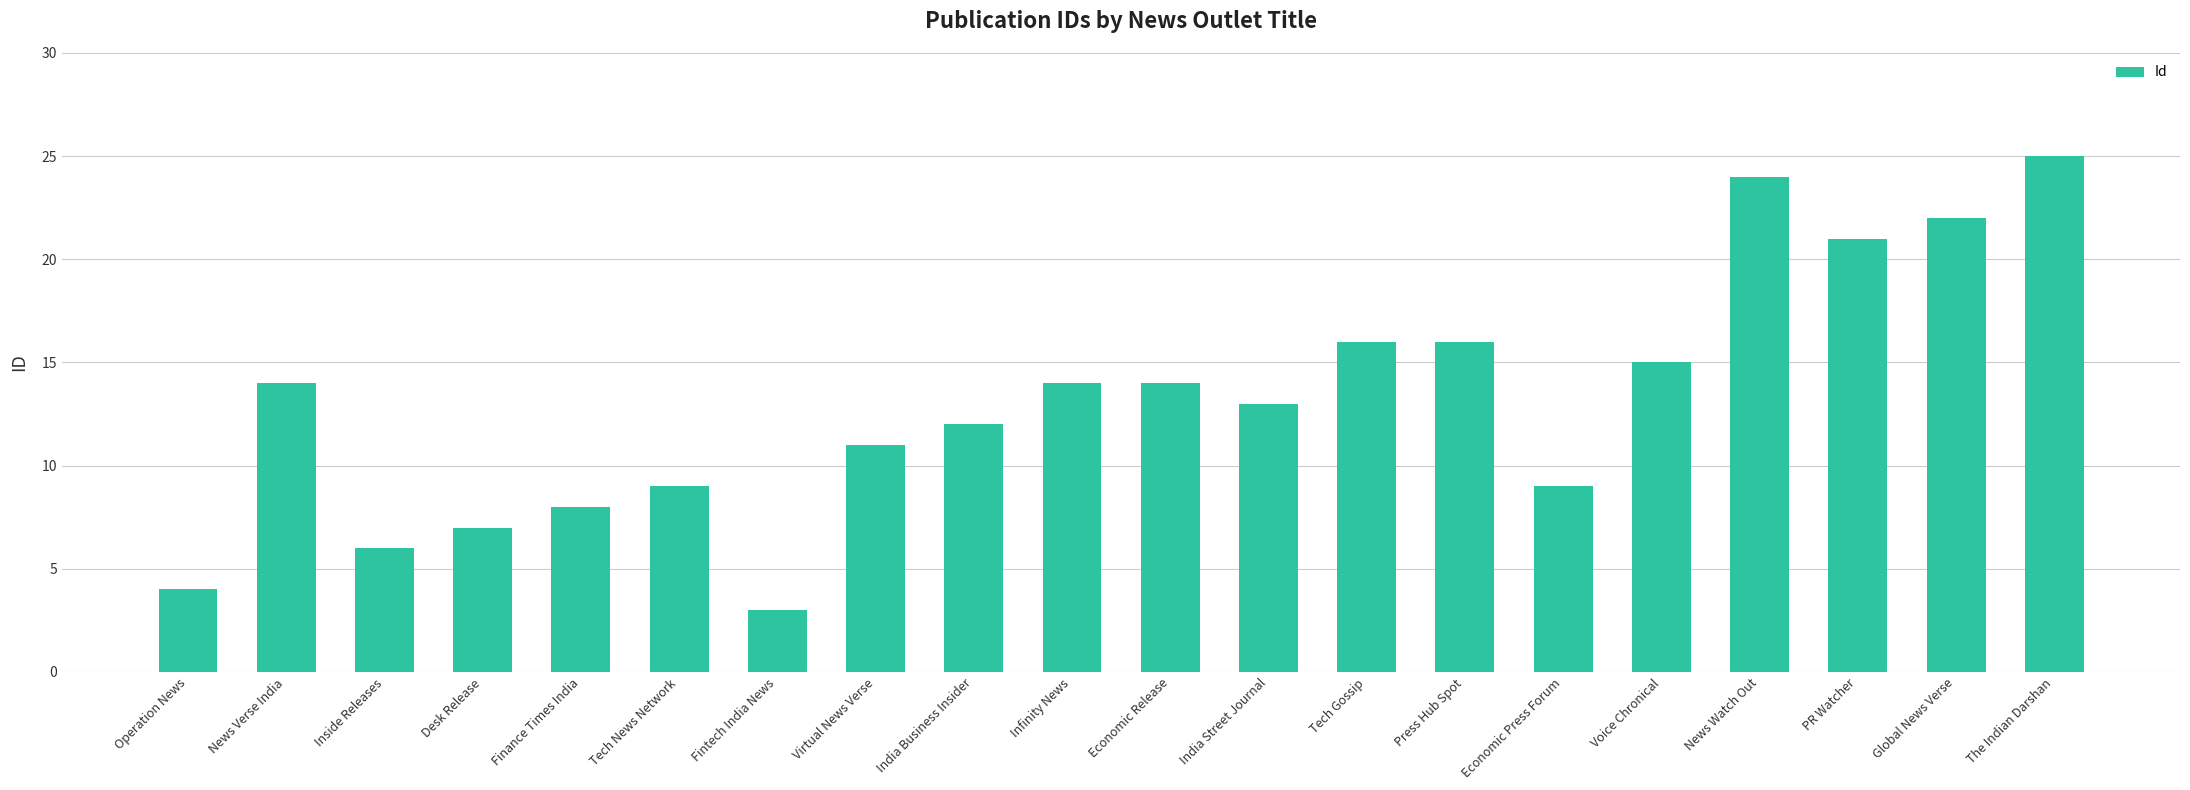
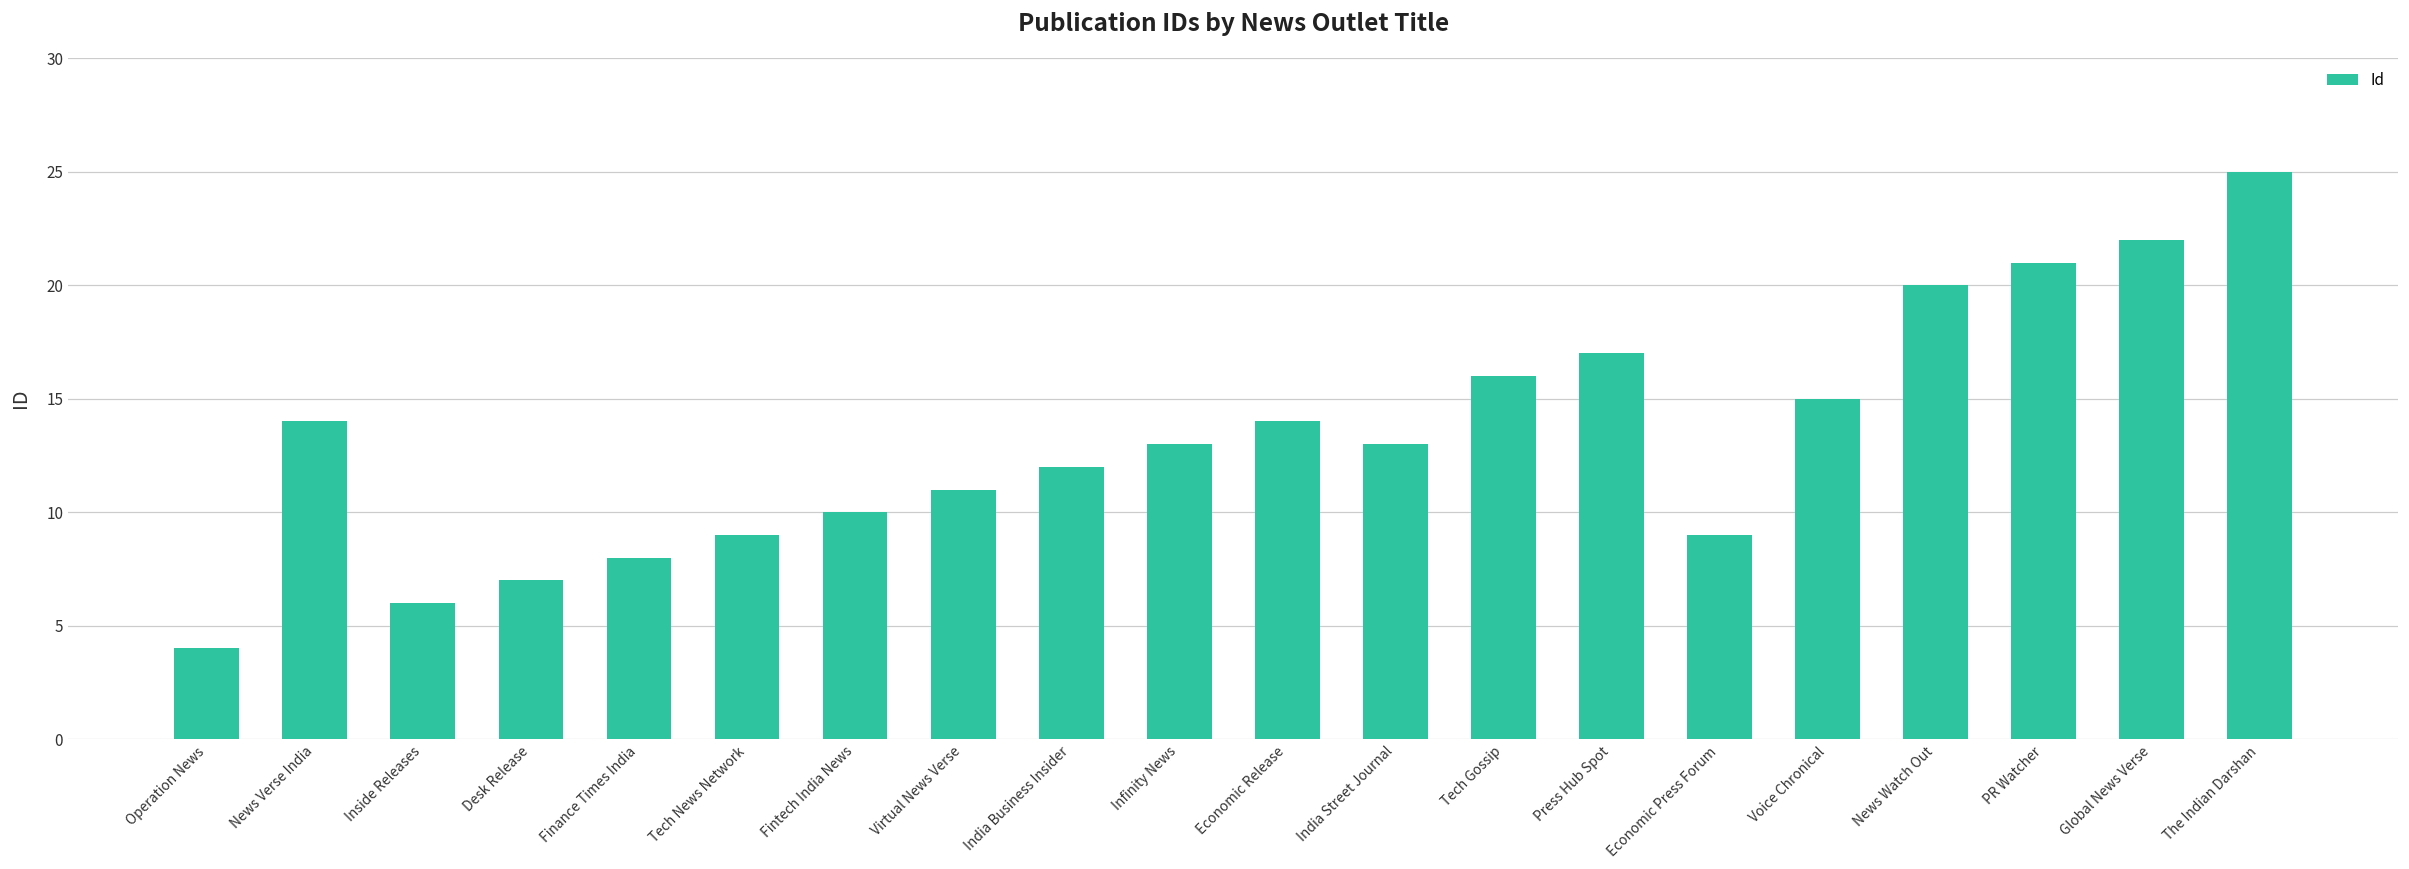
Fintech India News: 3 -> 10
Infinity News: 14 -> 13
Press Hub Spot: 16 -> 17
News Watch Out: 24 -> 20
